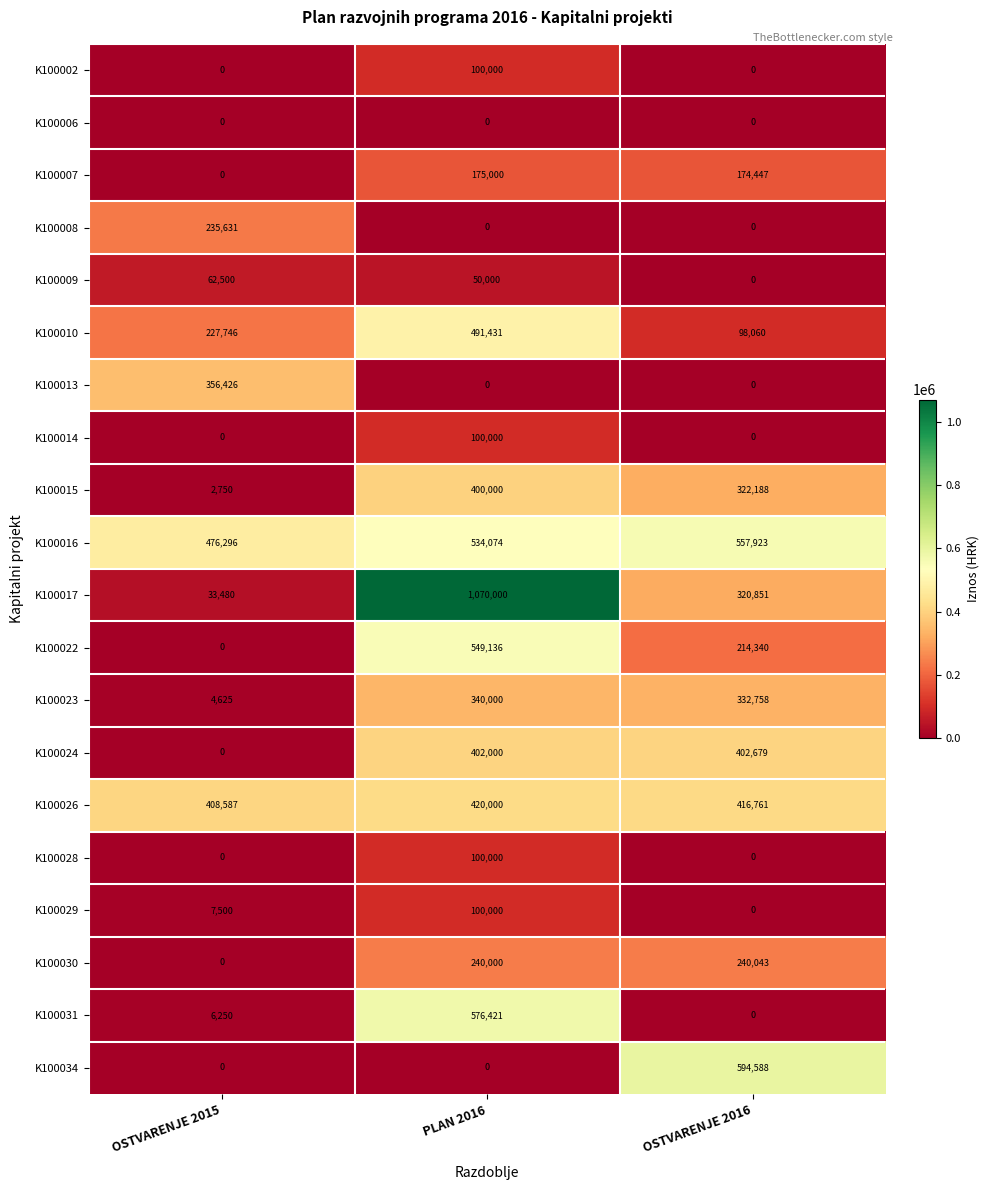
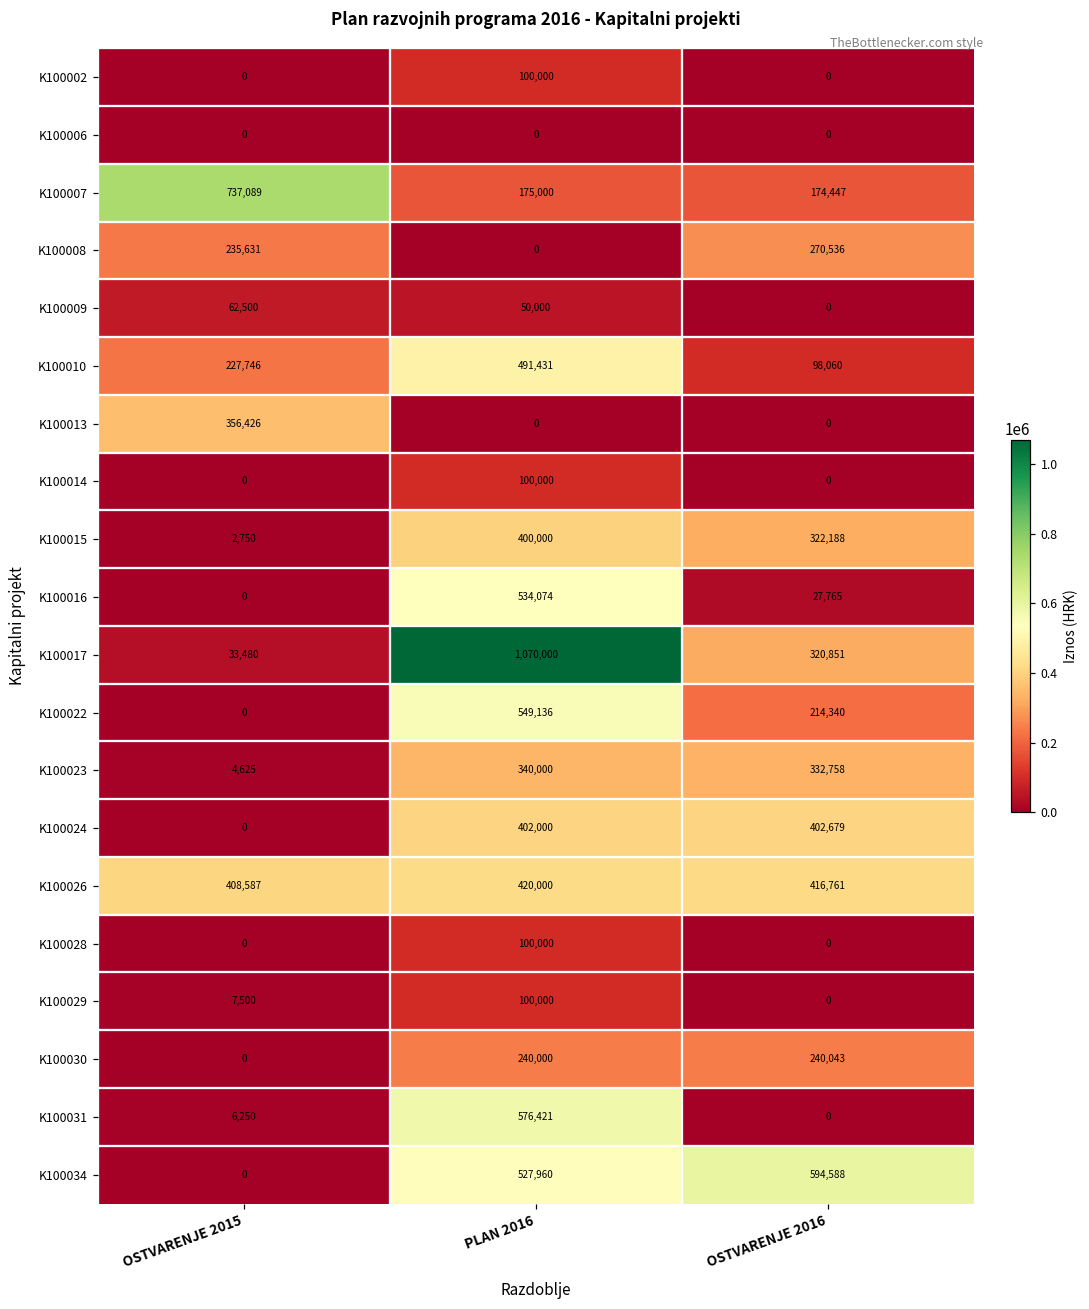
K100007, OSTVARENJE 2015: 0 -> 737,089
K100008, OSTVARENJE 2016: 0 -> 270,536
K100016, OSTVARENJE 2015: 476,296 -> 0
K100016, OSTVARENJE 2016: 557,923 -> 27,765
K100034, PLAN 2016: 0 -> 527,960
